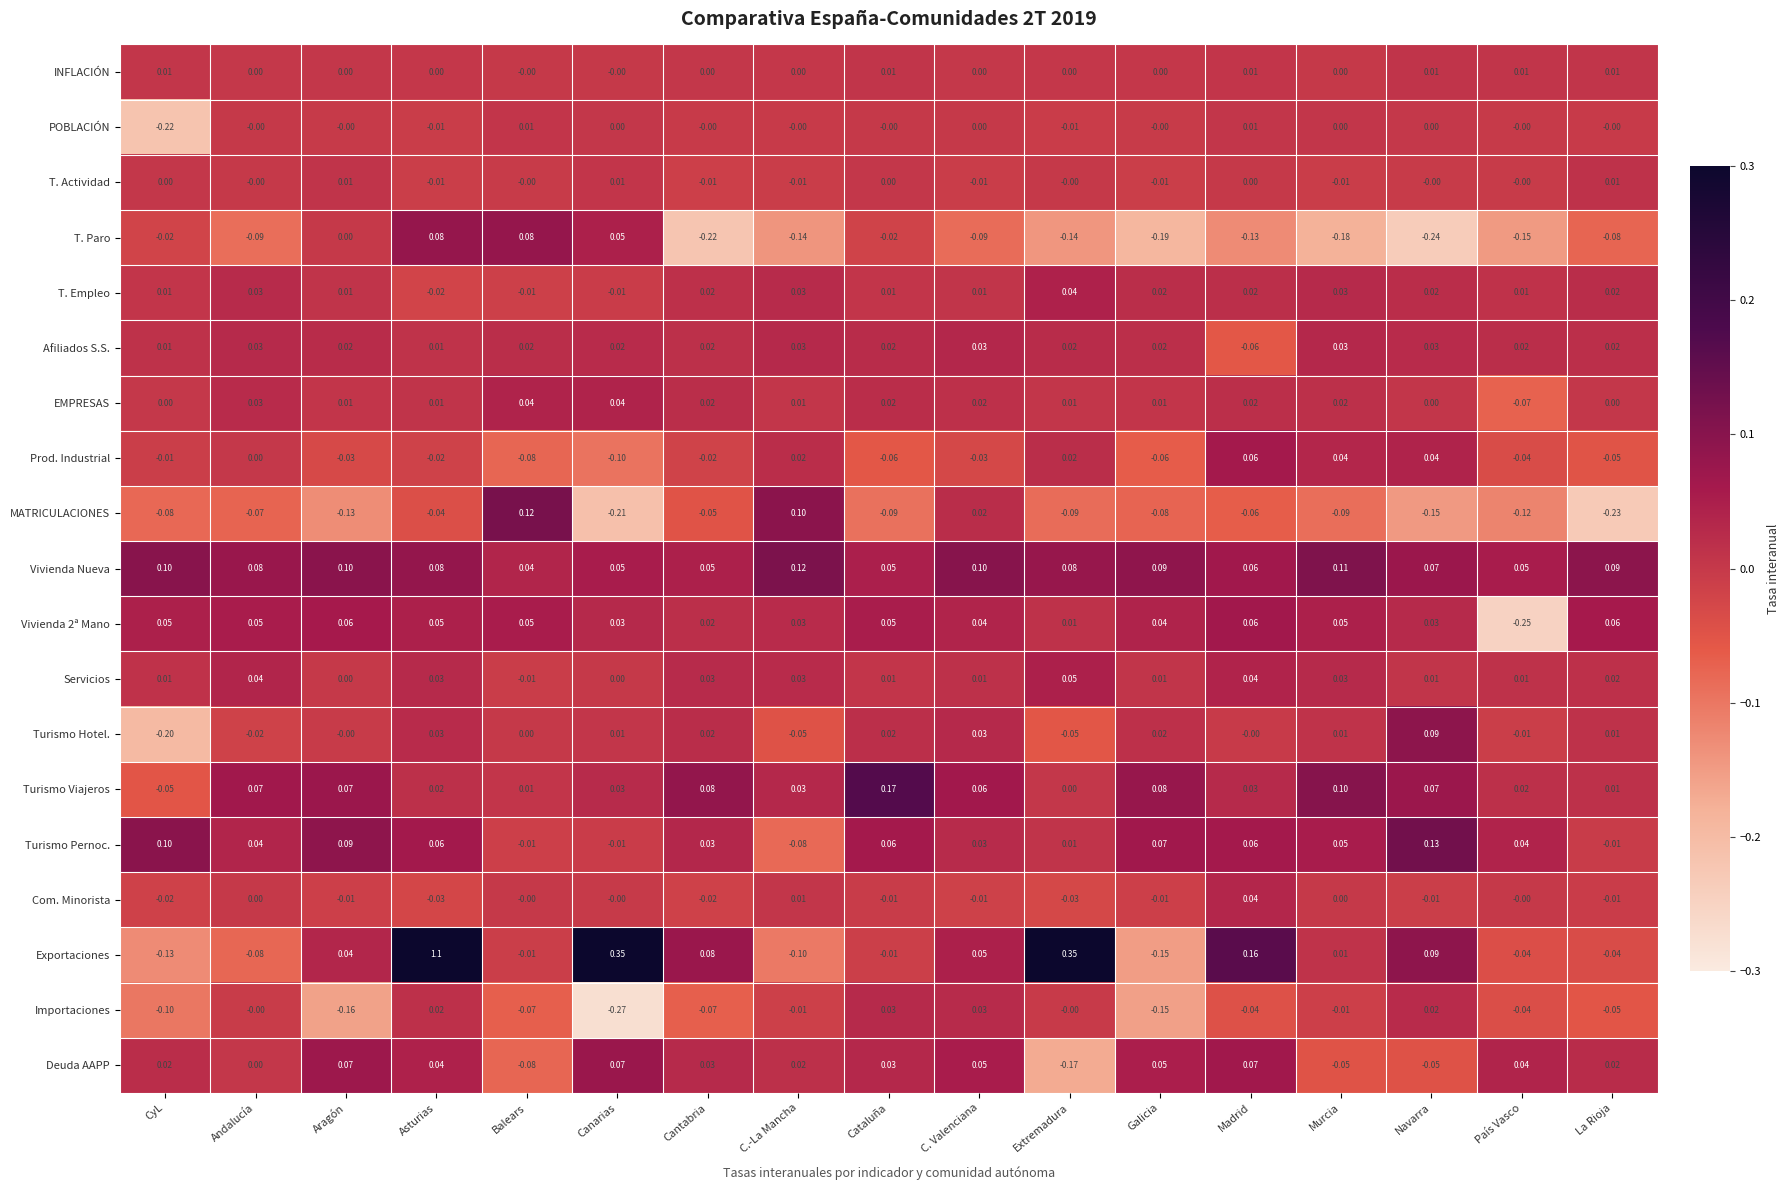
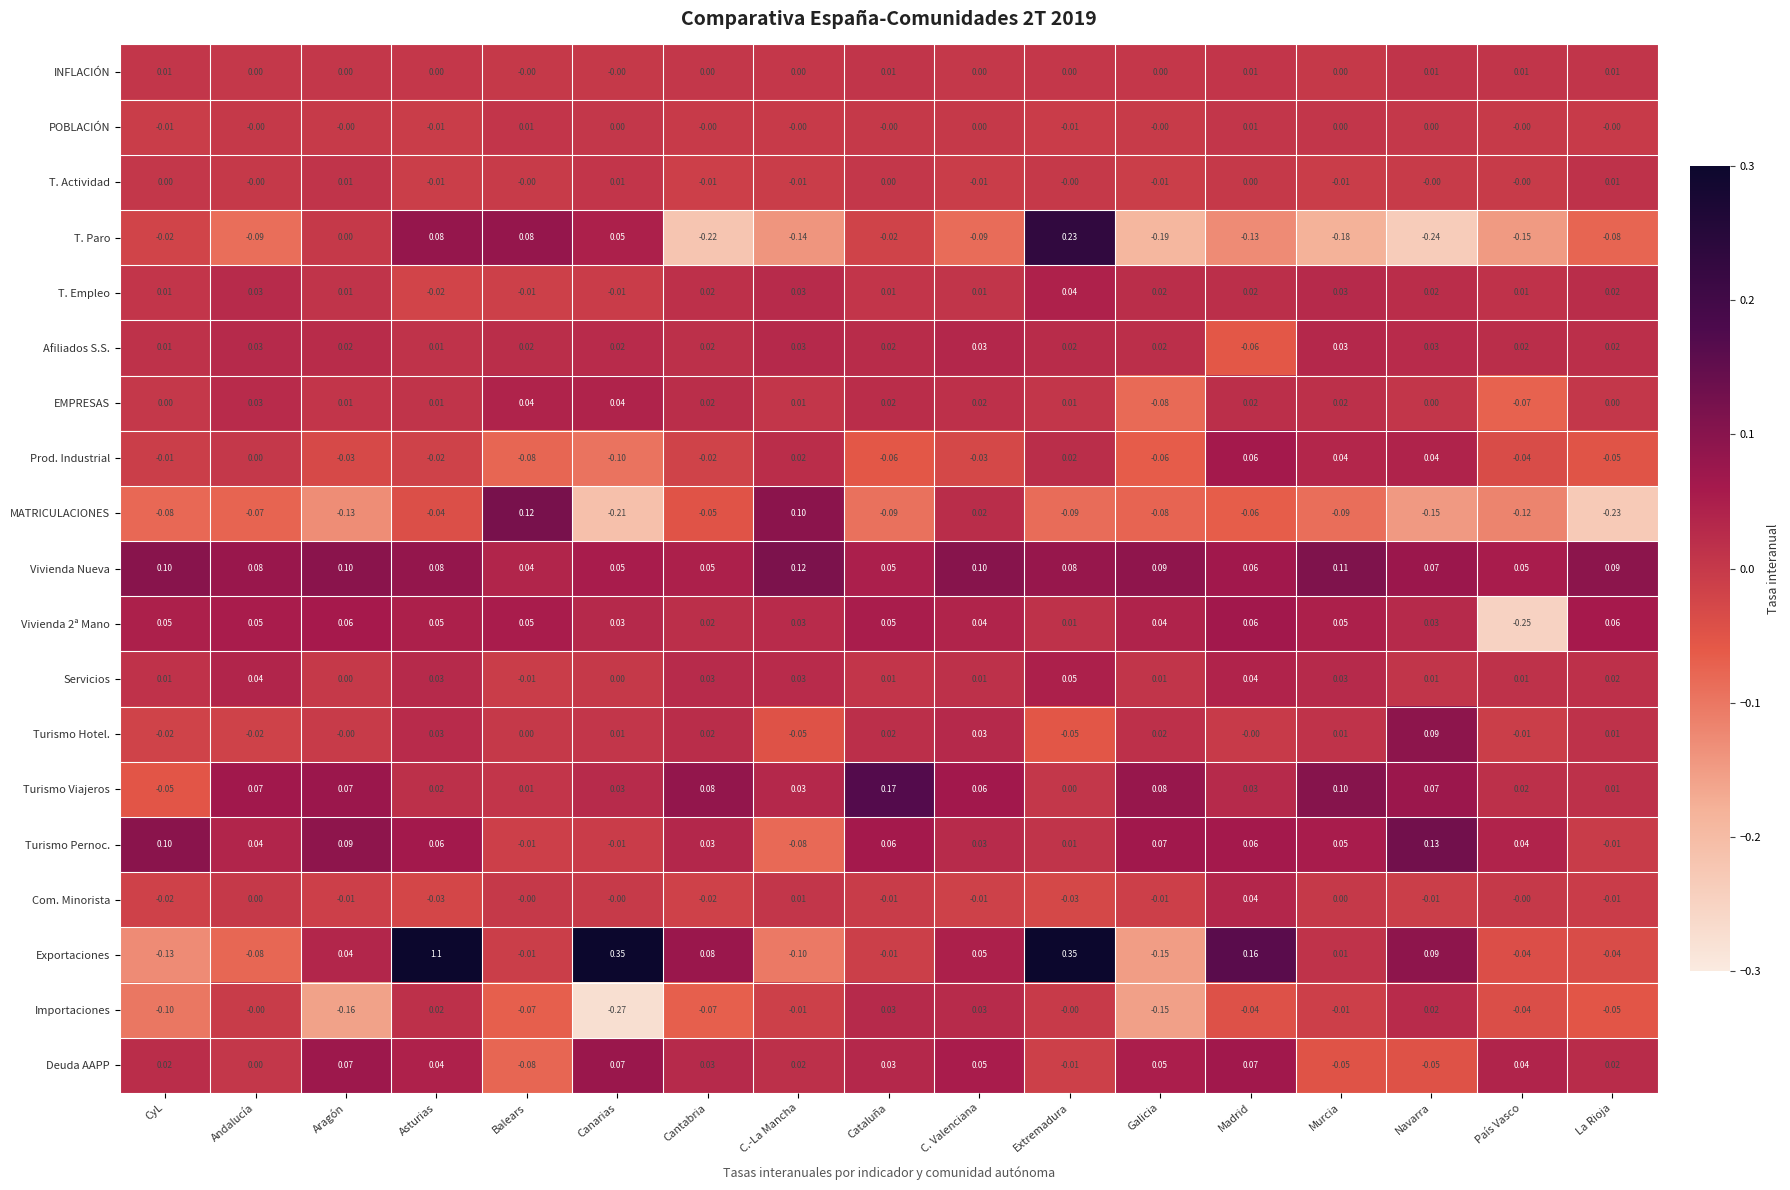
POBLACIÓN, CyL: -0.22 -> -0.01
T. Paro, Extremadura: -0.14 -> 0.23
EMPRESAS, Galicia: 0.01 -> -0.08
Turismo Hotel., CyL: -0.20 -> -0.02
Deuda AAPP, Extremadura: -0.17 -> -0.01
